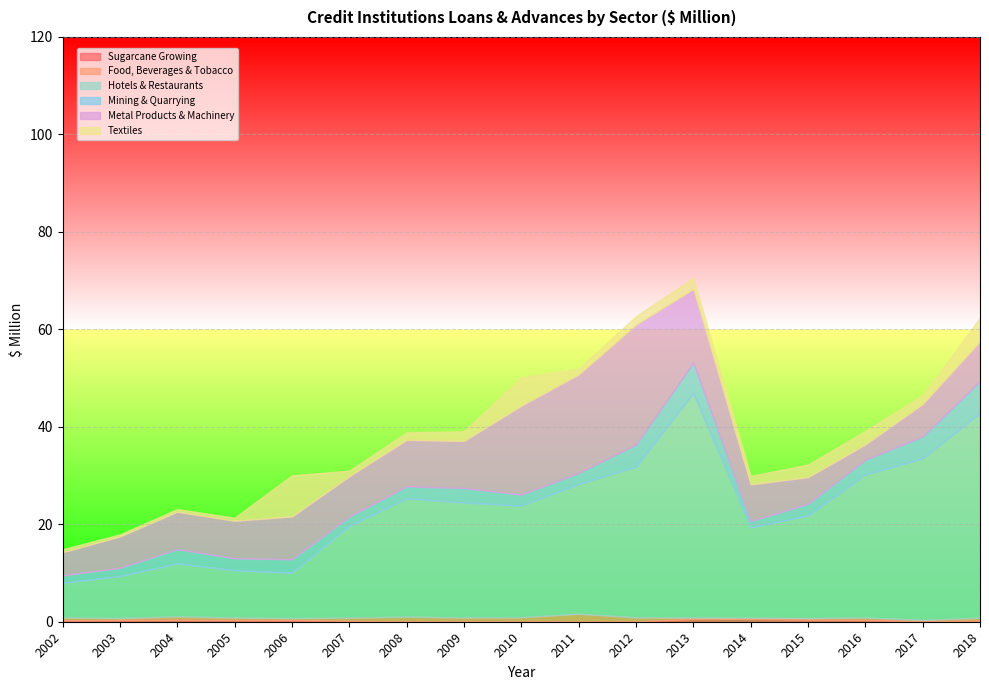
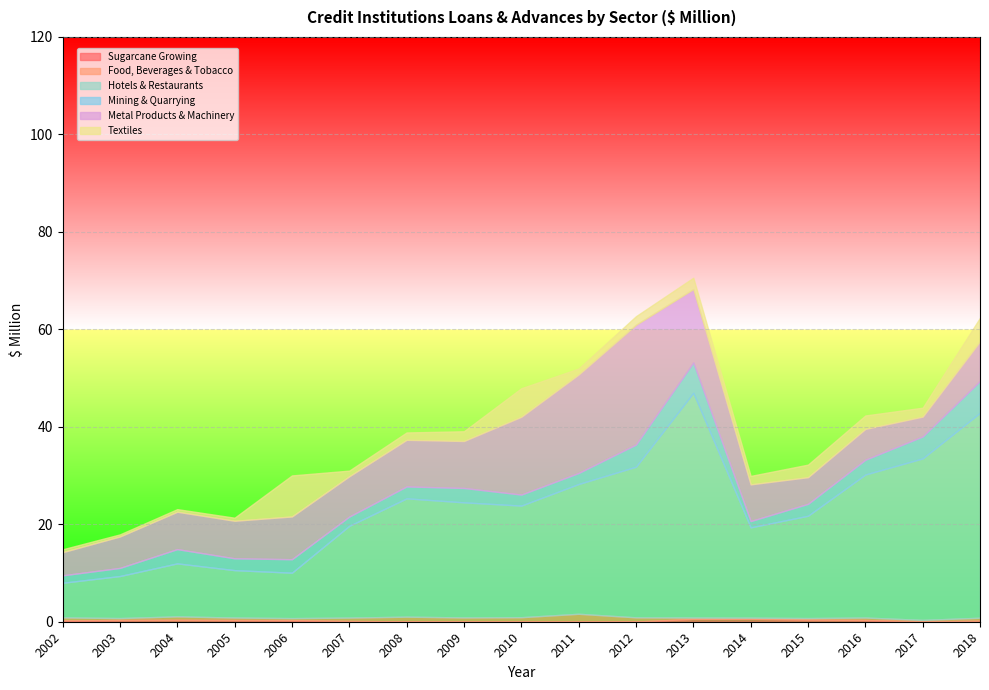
Metal Products & Machinery, 2010: 18 -> 16
Metal Products & Machinery, 2016: 3 -> 6
Metal Products & Machinery, 2017: 7 -> 4
